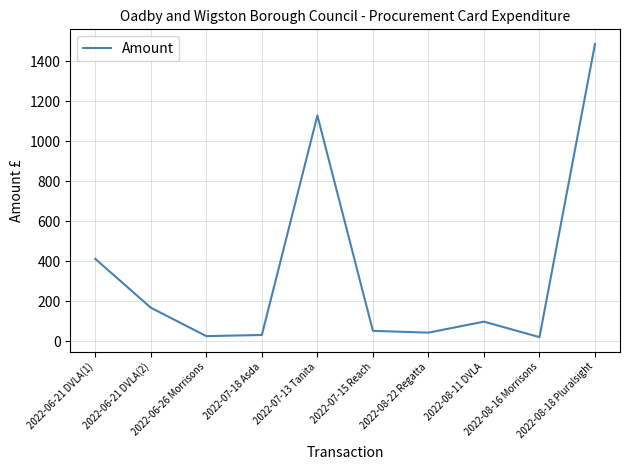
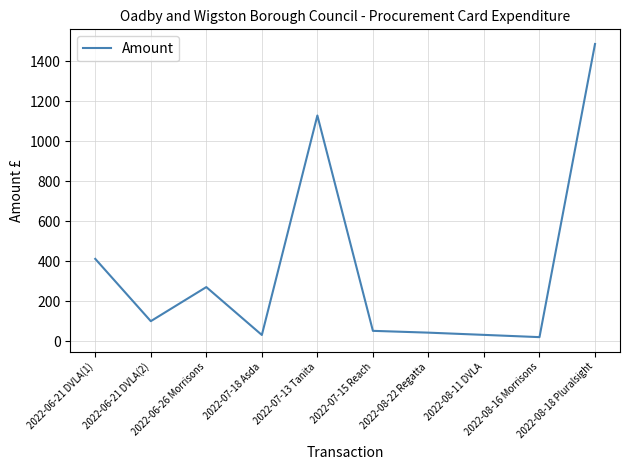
2022-06-21 DVLA(2): 170 -> 100
2022-06-26 Morrisons: 30 -> 270
2022-08-11 DVLA: 100 -> 30
